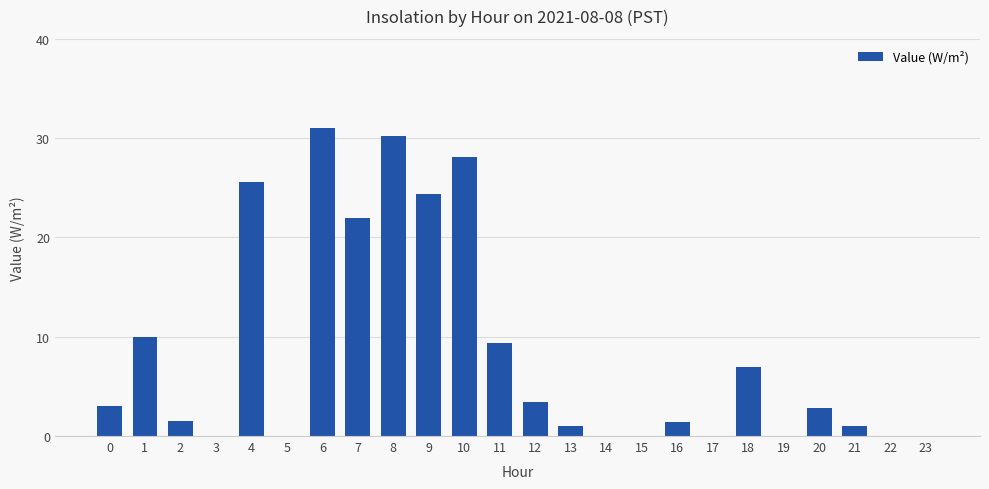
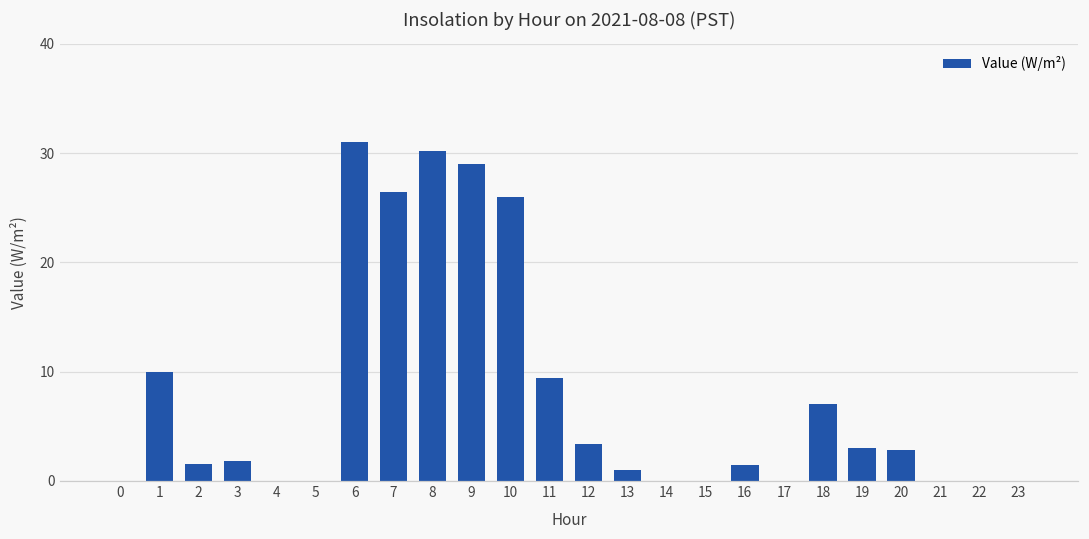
0: 3 -> 0
3: 0 -> 2
4: 26 -> 0
7: 22 -> 26
9: 24 -> 29
10: 28 -> 26
19: 0 -> 3
21: 1 -> 0
